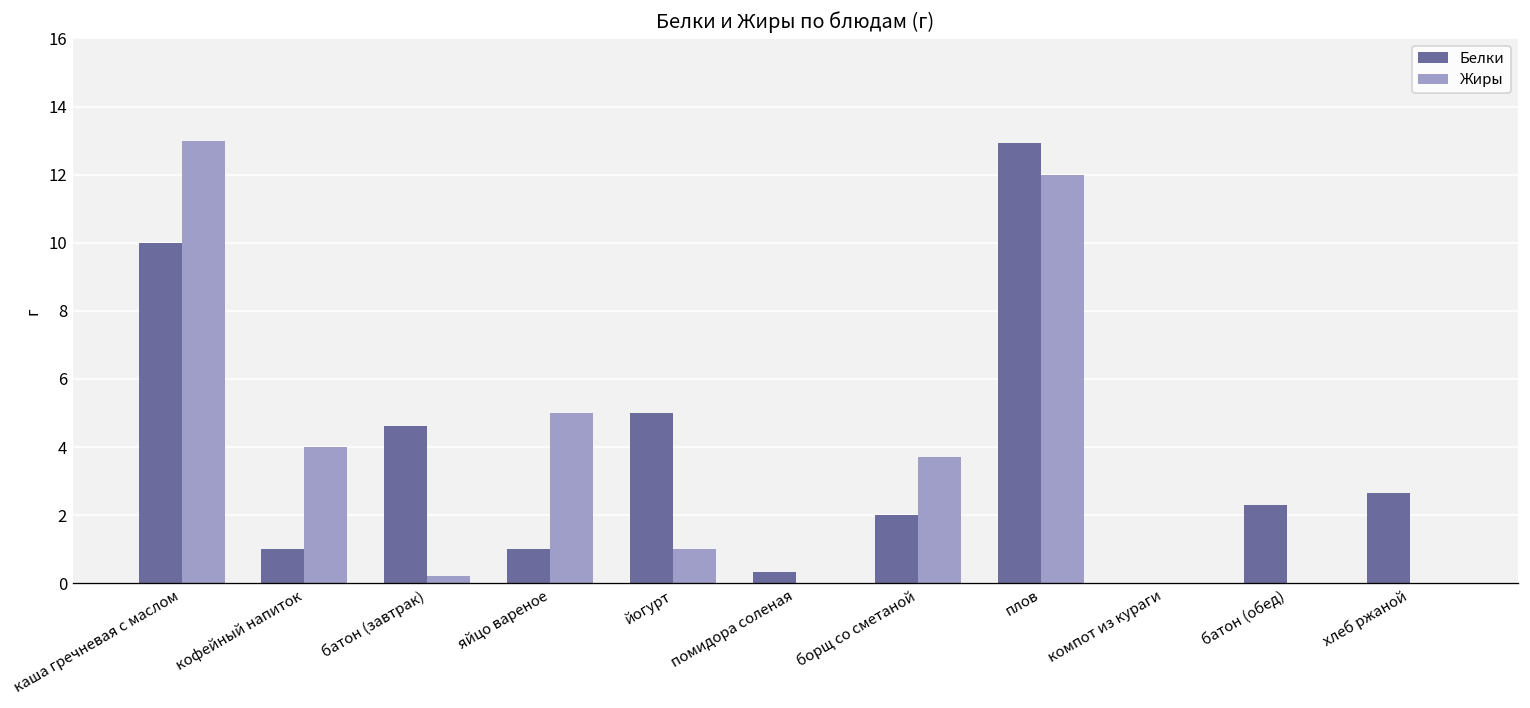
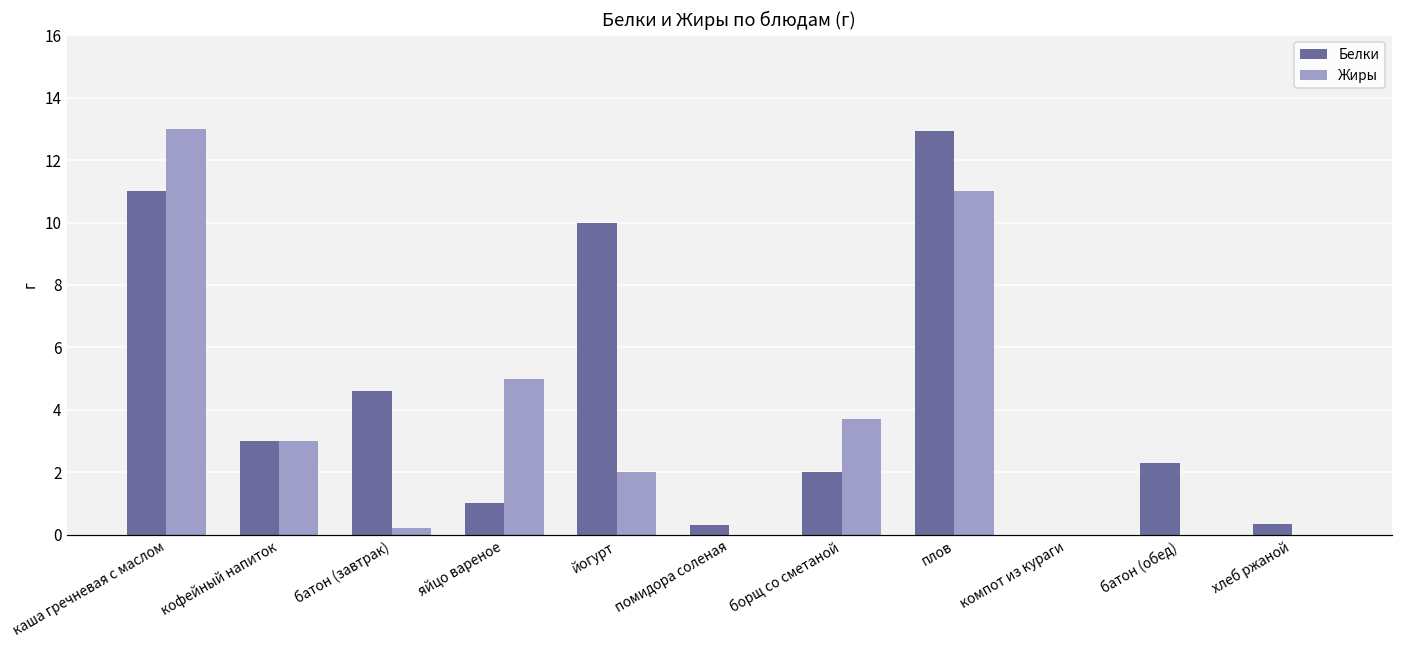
Белки, каша гречневая с маслом: 10 -> 11
Белки, кофейный напиток: 1 -> 3
Жиры, кофейный напиток: 4 -> 3
Белки, йогурт: 5 -> 10
Жиры, йогурт: 1 -> 2
Жиры, плов: 12 -> 11
Белки, хлеб ржаной: 2.6 -> 0.3
